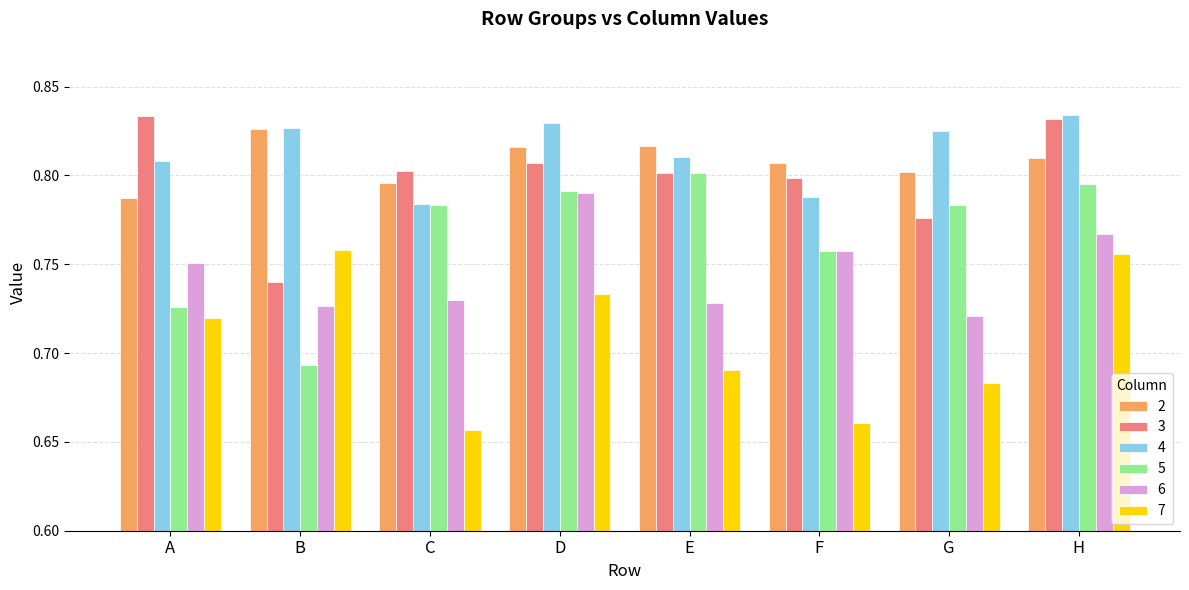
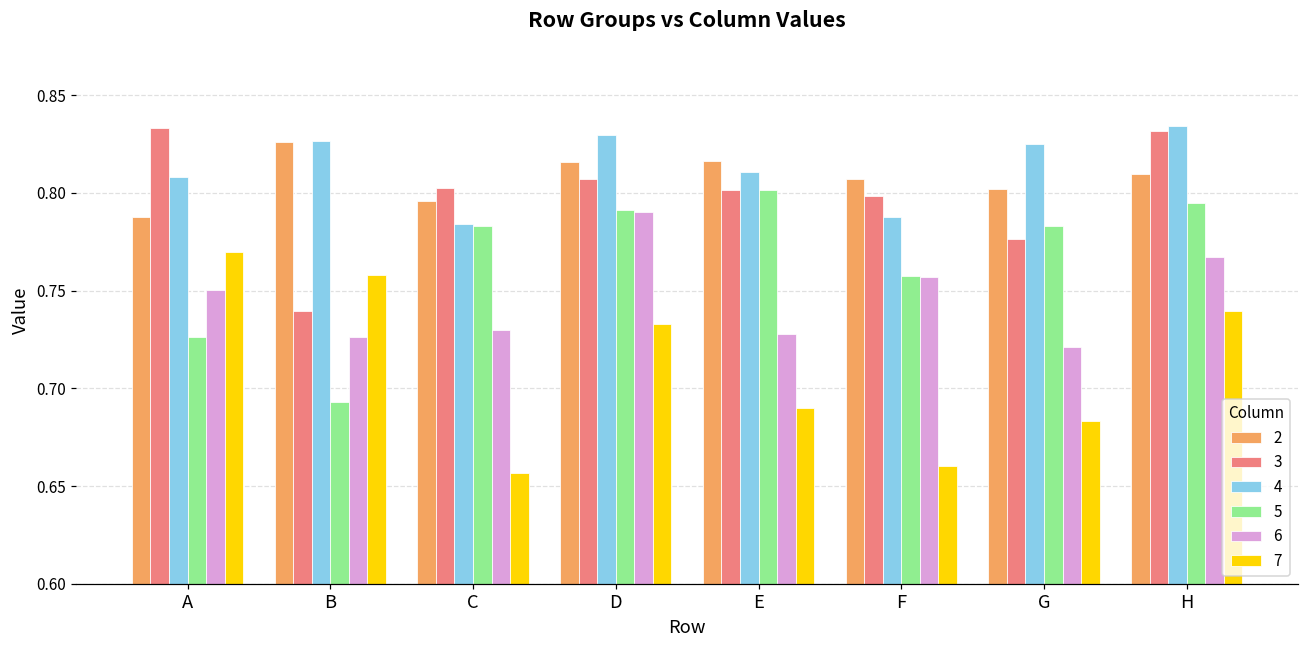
7, A: 0.72 -> 0.77
7, H: 0.756 -> 0.740
